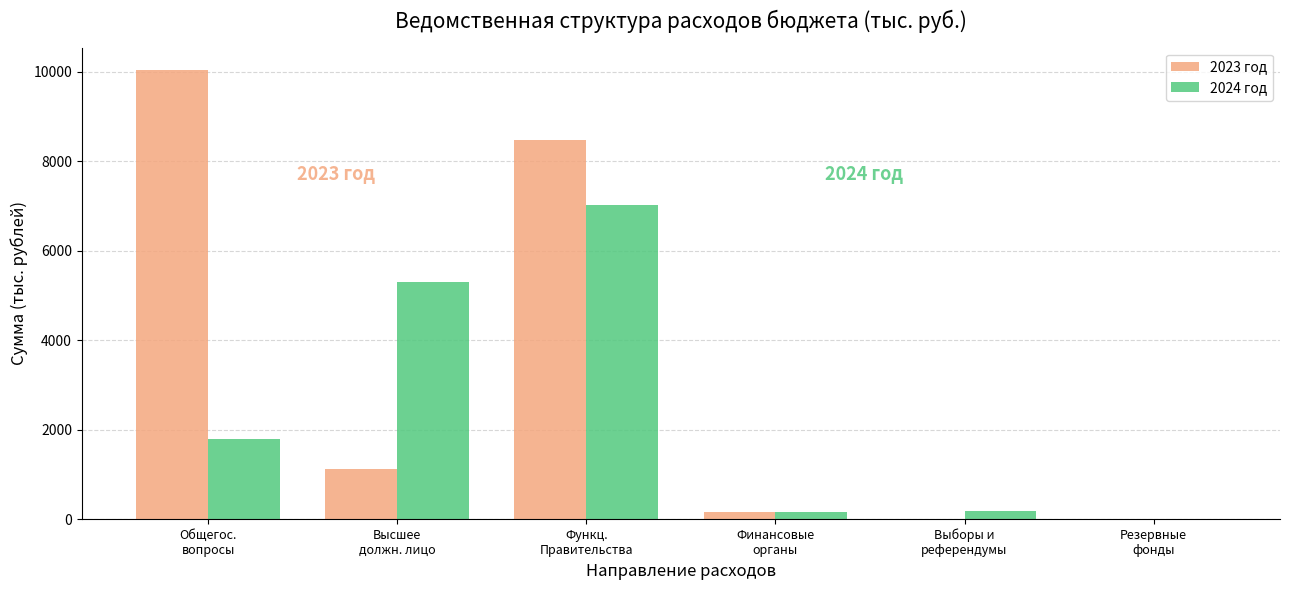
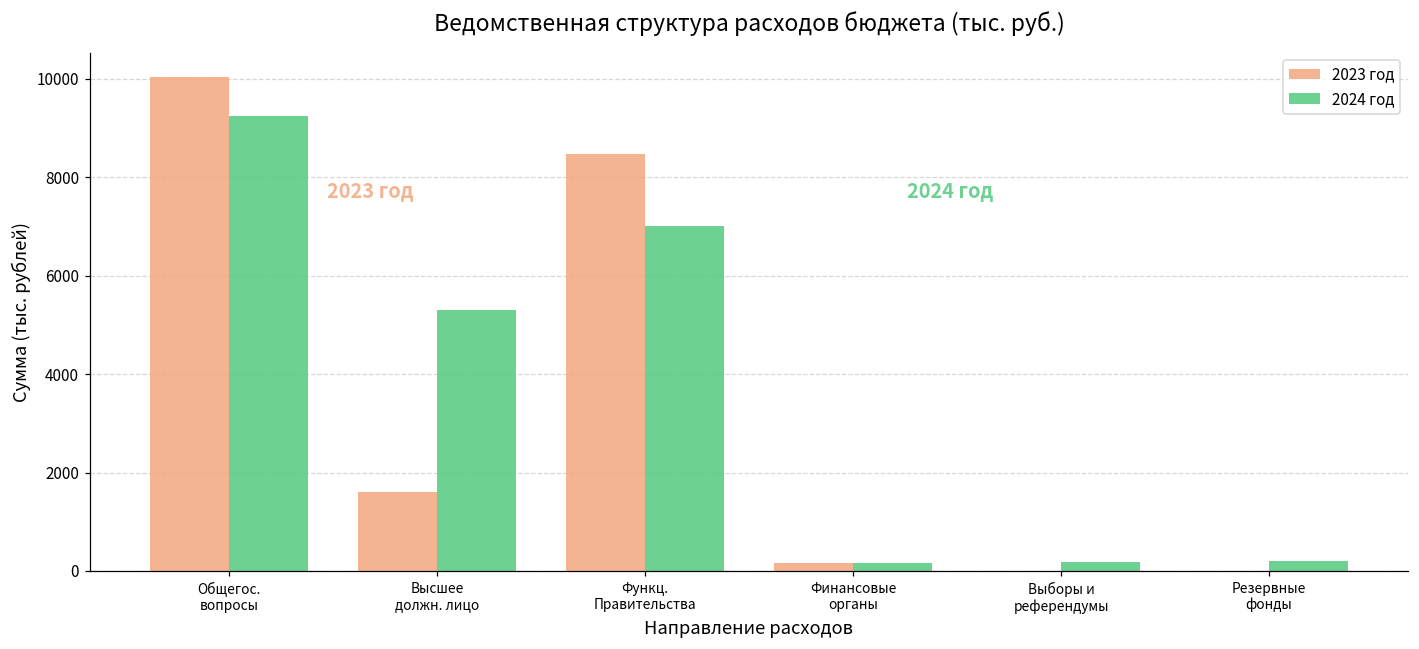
2024 год, Общегос. вопросы: 1800 -> 9200
2023 год, Высшее должн. лицо: 1100 -> 1600
2024 год, Резервные фонды: 0 -> 200
